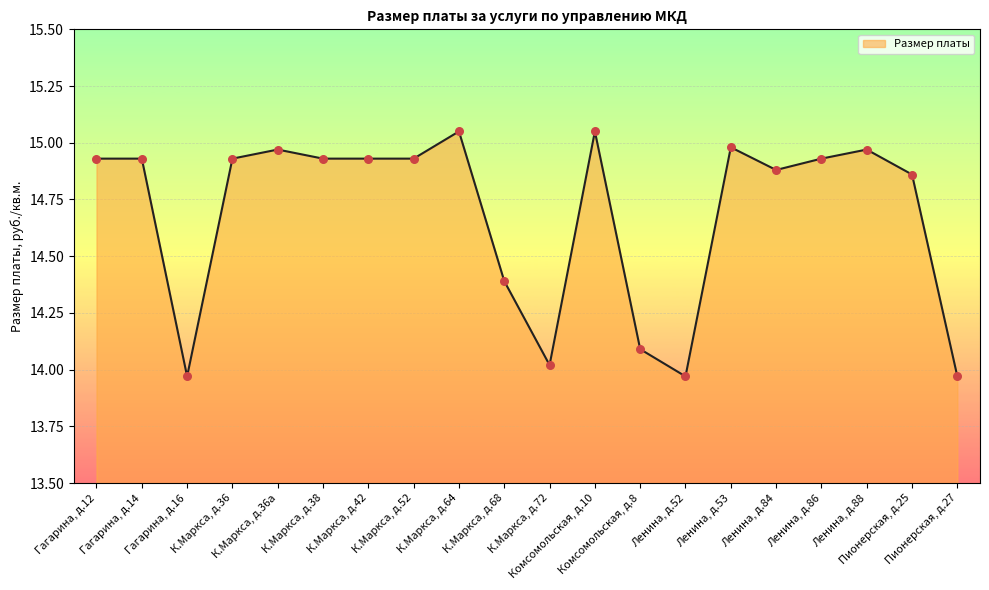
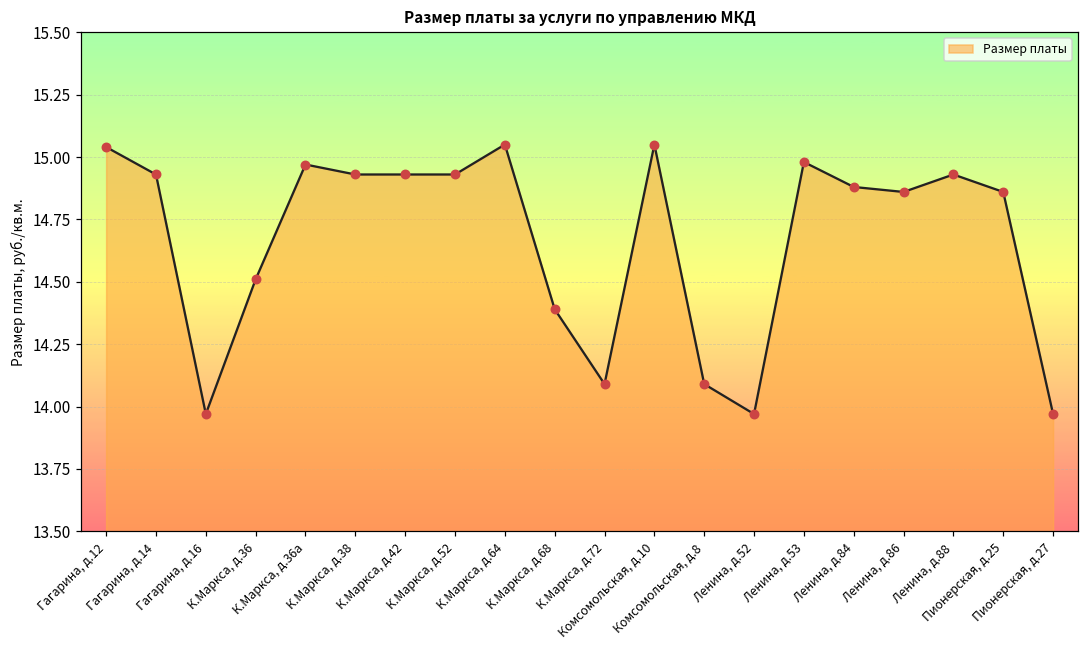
Гагарина, д.12: 14.93 -> 15.04
К.Маркса, д.36: 14.93 -> 14.51
К.Маркса, д.72: 14.02 -> 14.09
Ленина, д.86: 14.93 -> 14.86
Ленина, д.88: 14.97 -> 14.93
